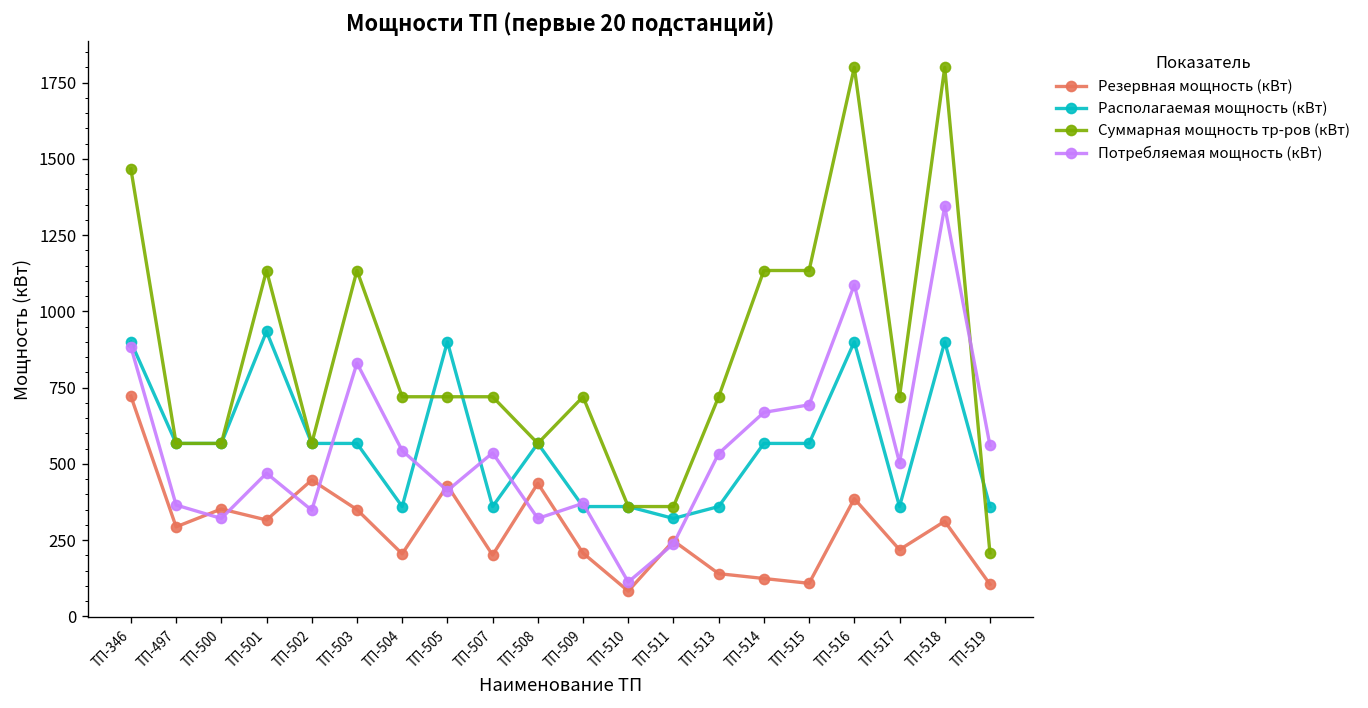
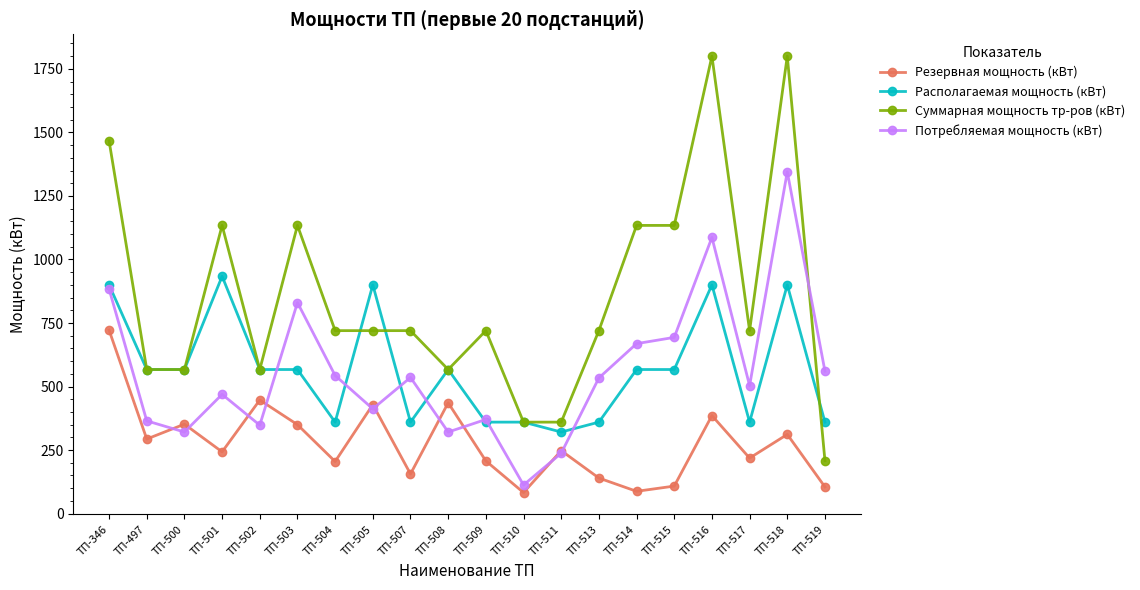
Резервная мощность (кВт), ТП-501: 320 -> 240
Резервная мощность (кВт), ТП-507: 200 -> 160
Резервная мощность (кВт), ТП-514: 120 -> 90
